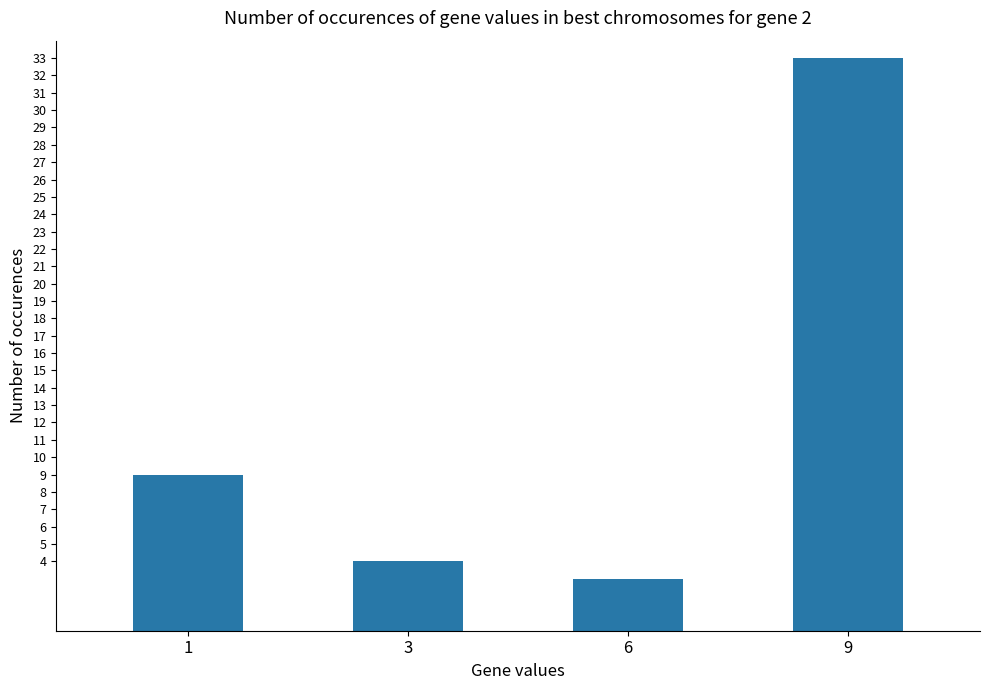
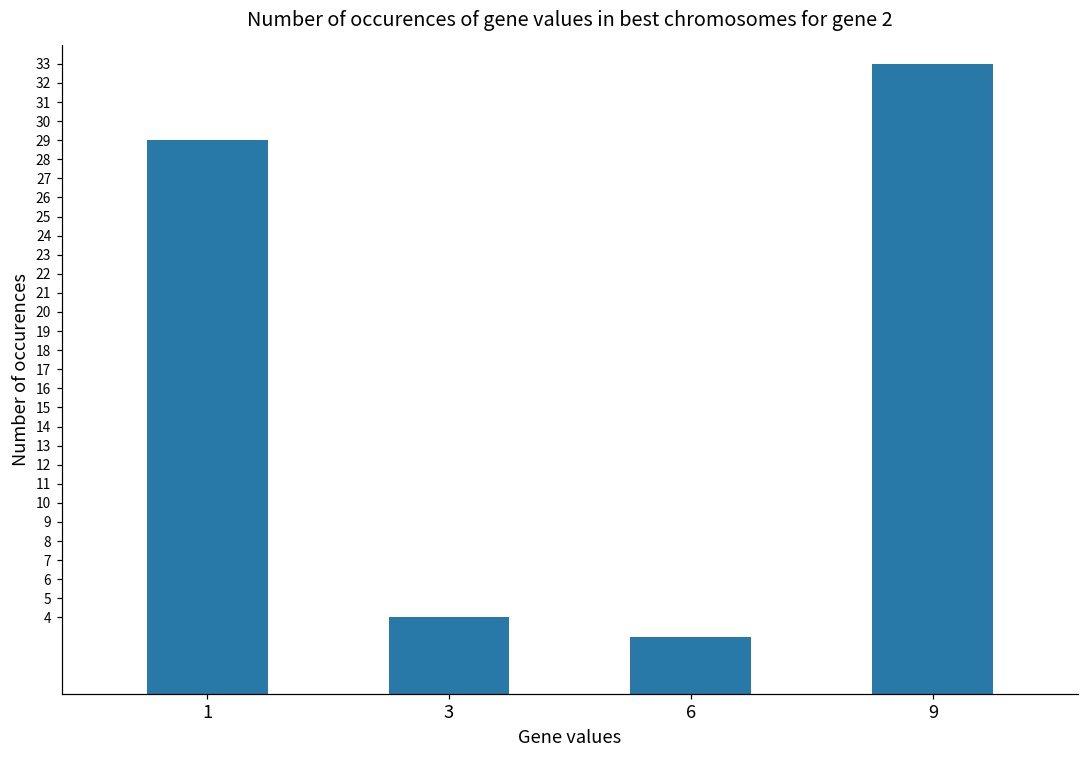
1: 9 -> 29
